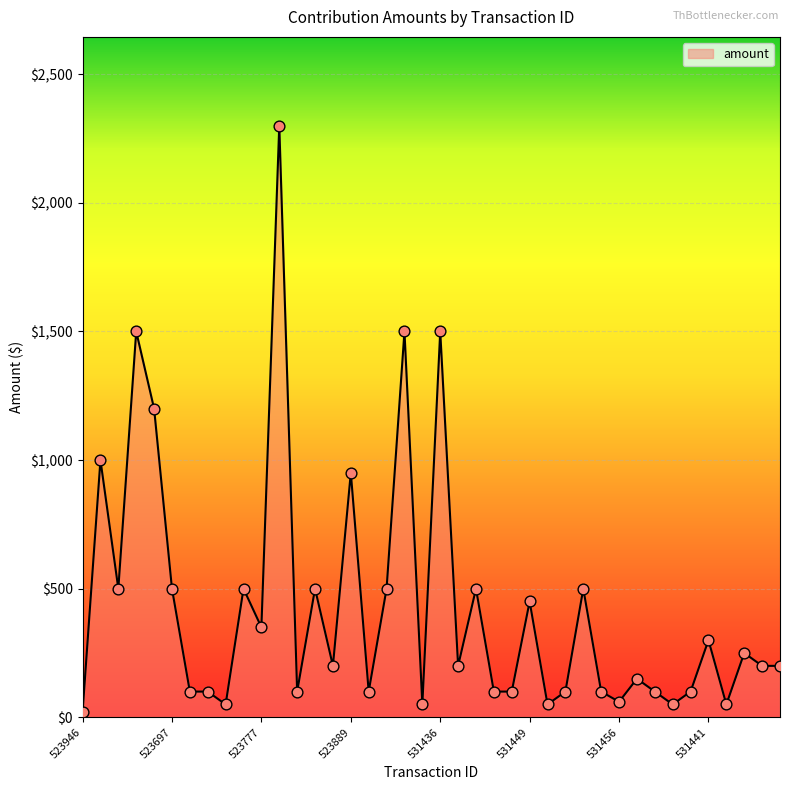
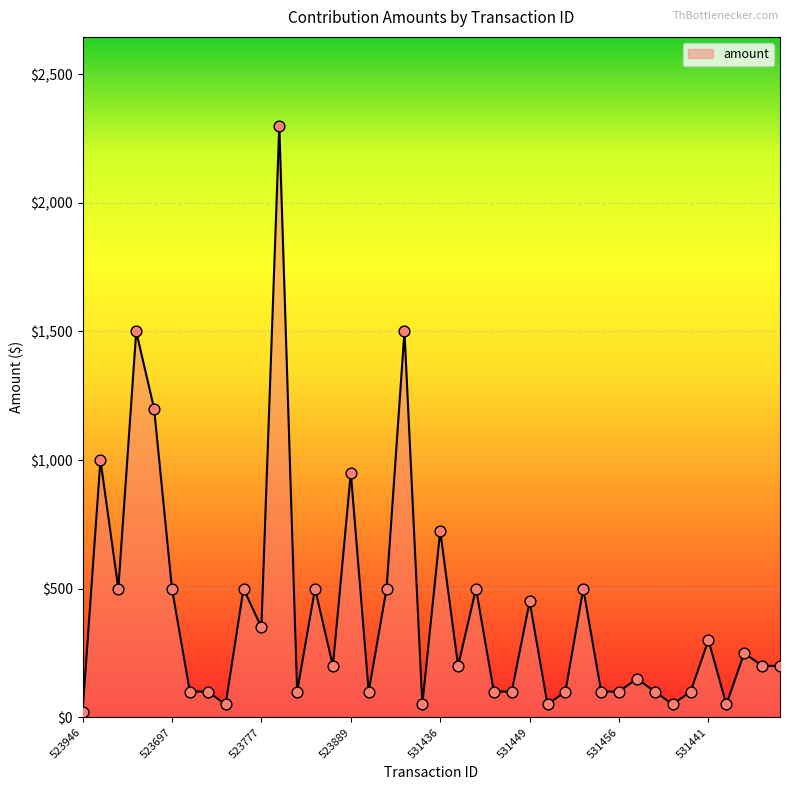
531436: $1,500 -> $720
531456: $60 -> $100
